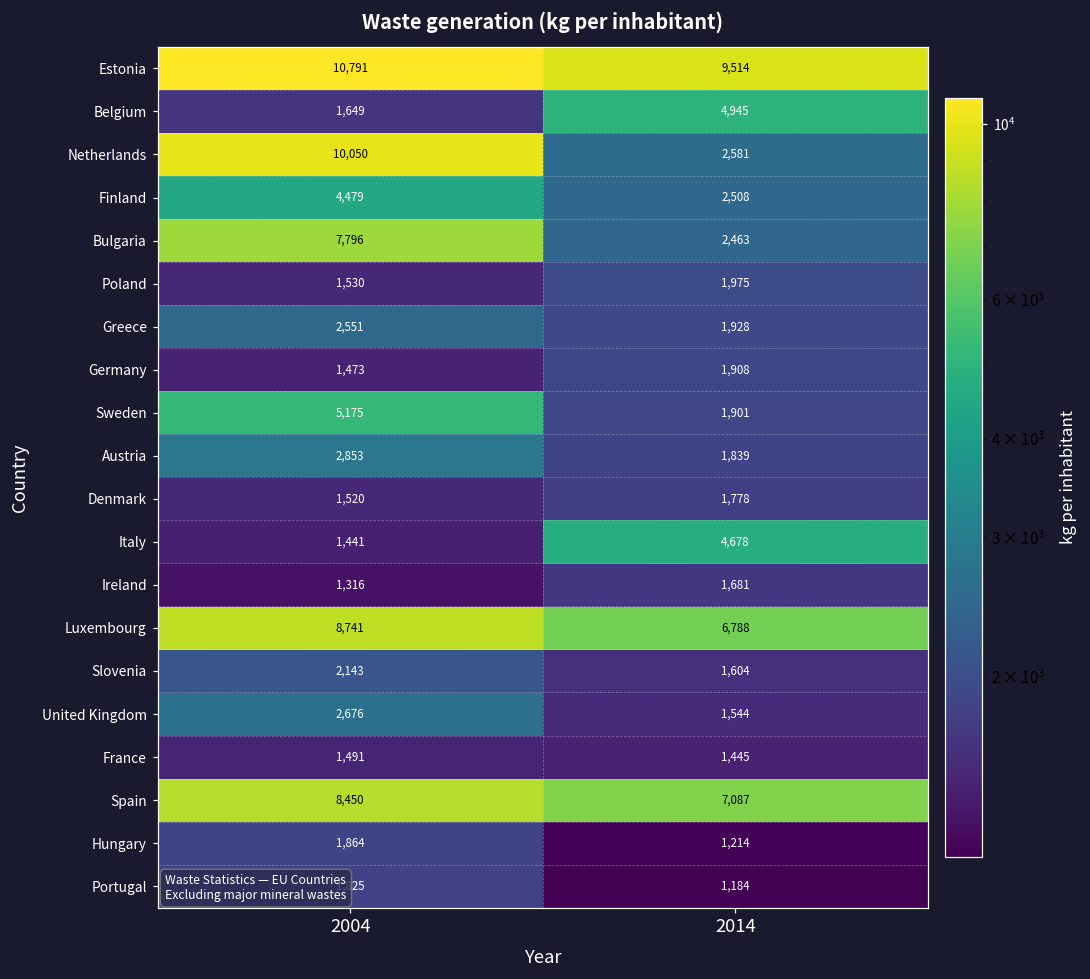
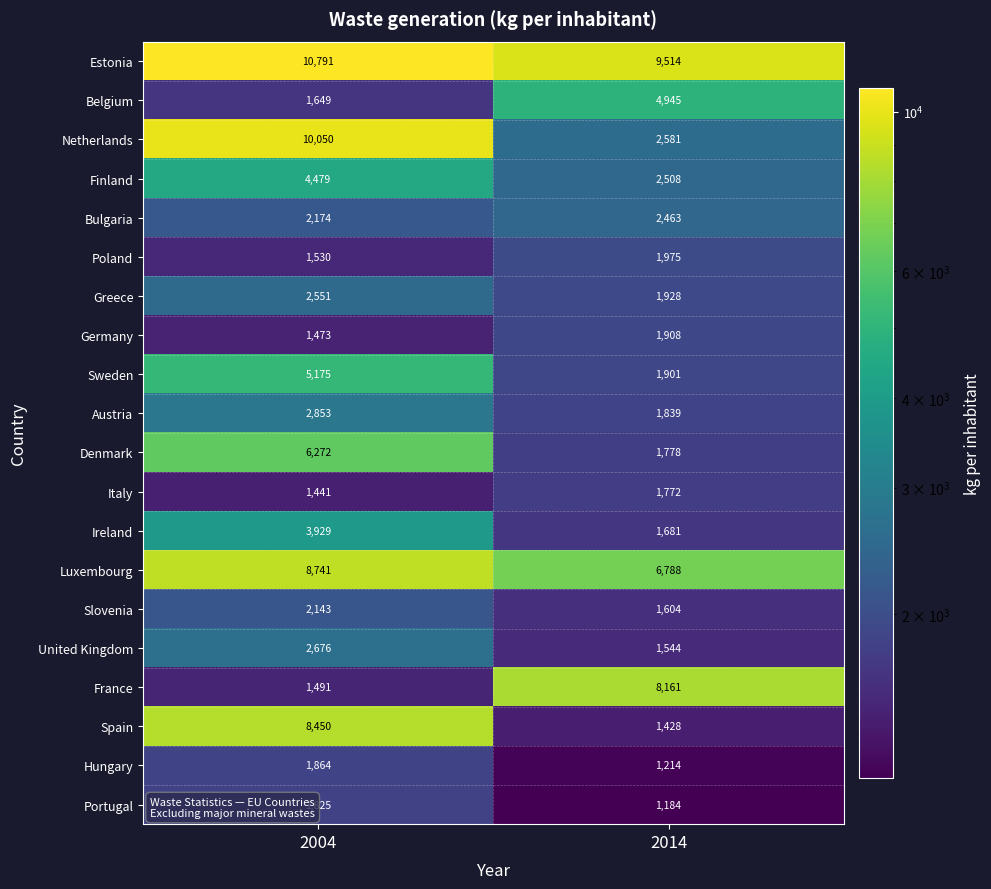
Bulgaria, 2004: 7,796 -> 2,174
Denmark, 2004: 1,520 -> 6,272
Italy, 2014: 4,678 -> 1,772
Ireland, 2004: 1,316 -> 3,929
France, 2014: 1,445 -> 8,161
Spain, 2014: 7,087 -> 1,428
